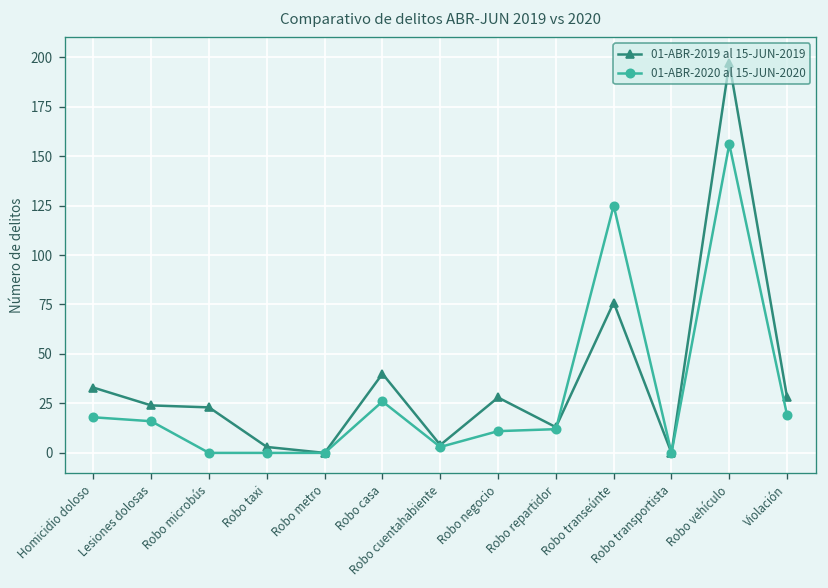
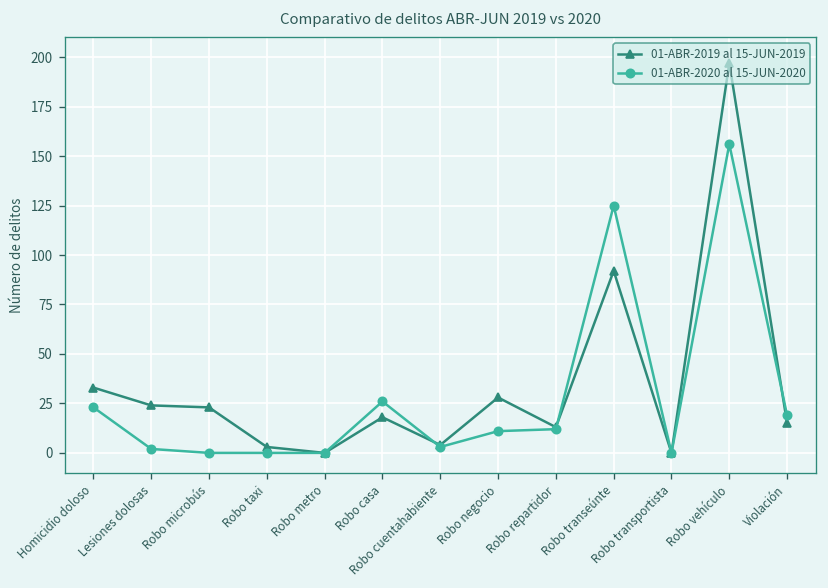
01-ABR-2020 al 15-JUN-2020, Homicidio doloso: 18 -> 23
01-ABR-2020 al 15-JUN-2020, Lesiones dolosas: 16 -> 2
01-ABR-2019 al 15-JUN-2019, Robo casa: 40 -> 18
01-ABR-2019 al 15-JUN-2019, Robo transeúnte: 76 -> 92
01-ABR-2019 al 15-JUN-2019, Violación: 28 -> 15
